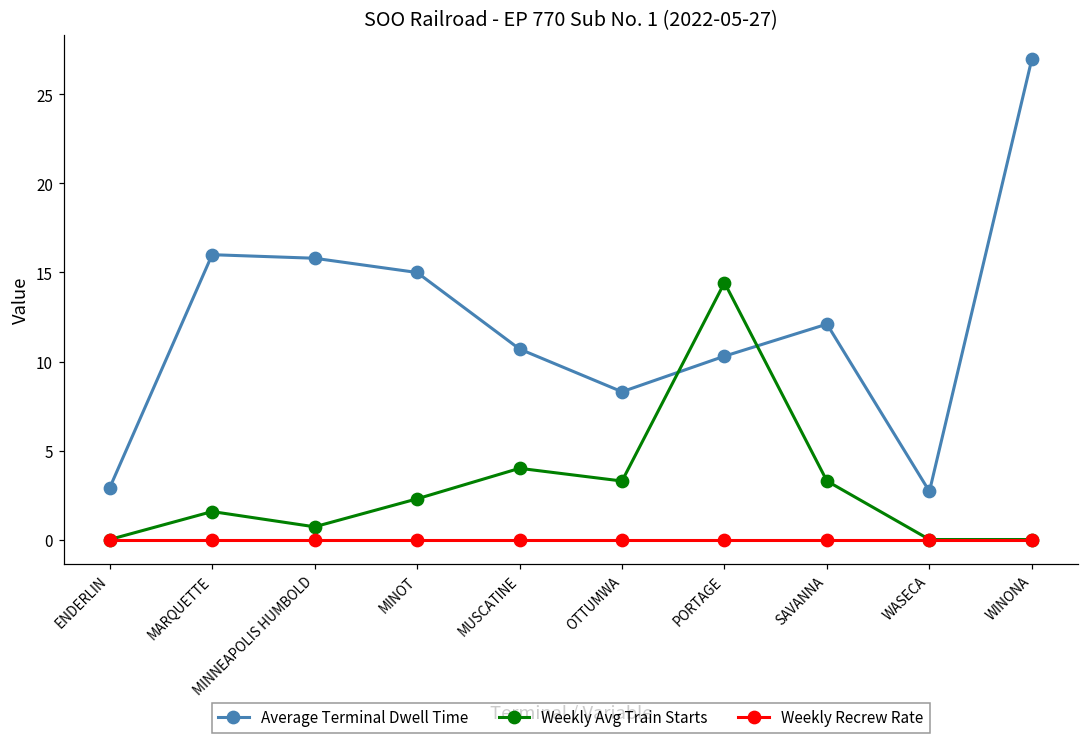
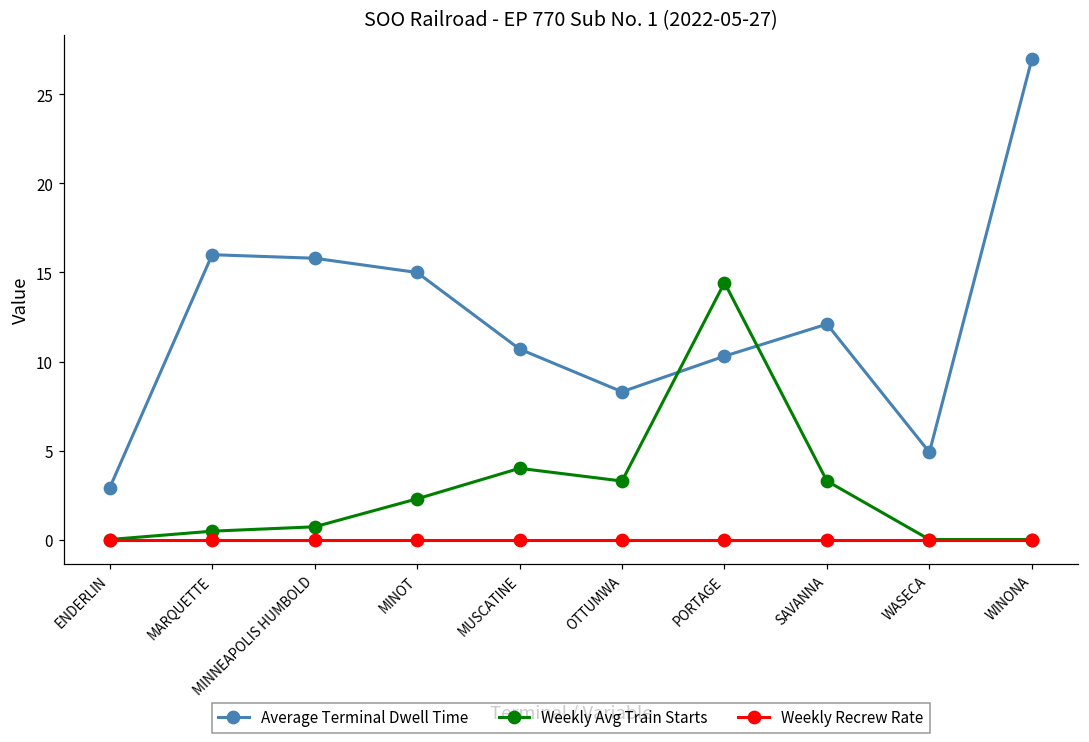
Weekly Avg Train Starts, MARQUETTE: 1.6 -> 0.5
Average Terminal Dwell Time, WASECA: 2.7 -> 4.9
